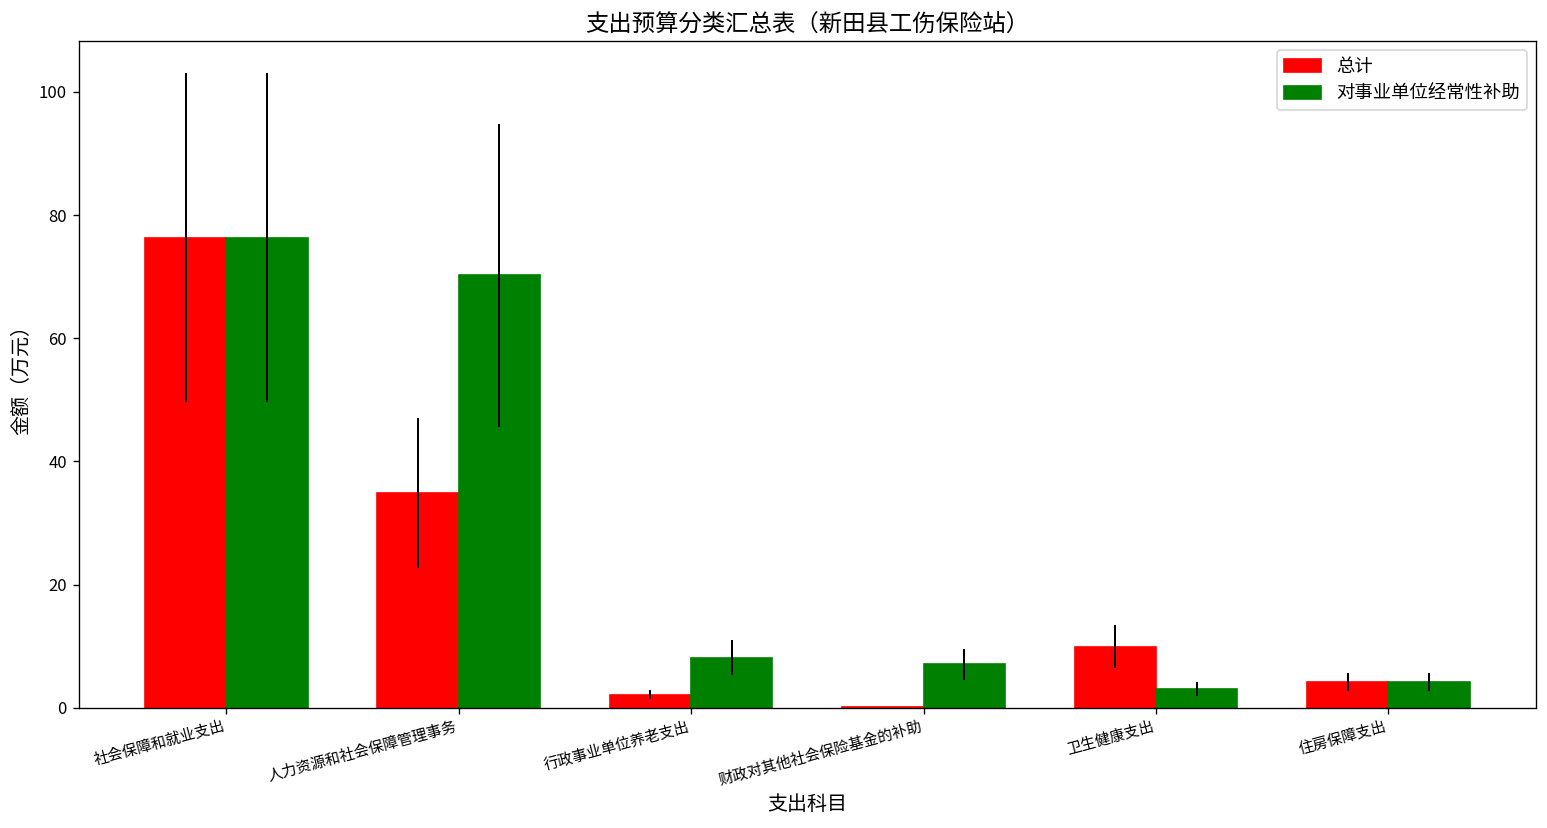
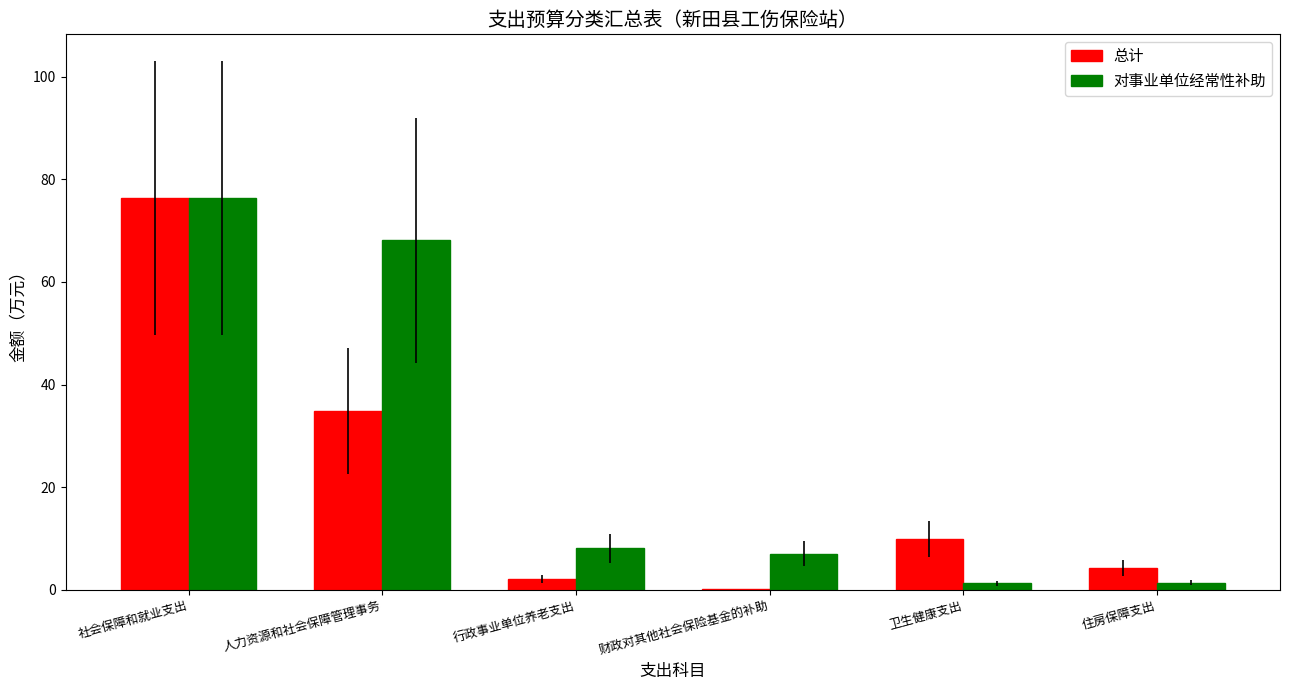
对事业单位经常性补助, 人力资源和社会保障管理事务: 70 -> 68
对事业单位经常性补助, 卫生健康支出: 3 -> 1
对事业单位经常性补助, 住房保障支出: 4 -> 1
